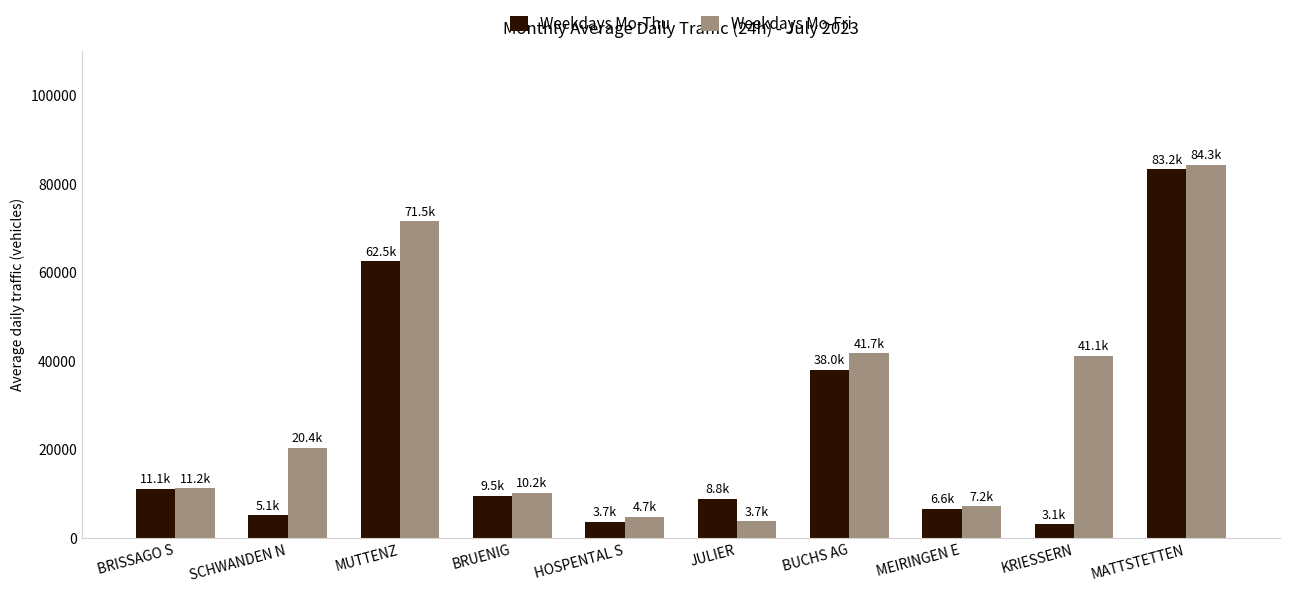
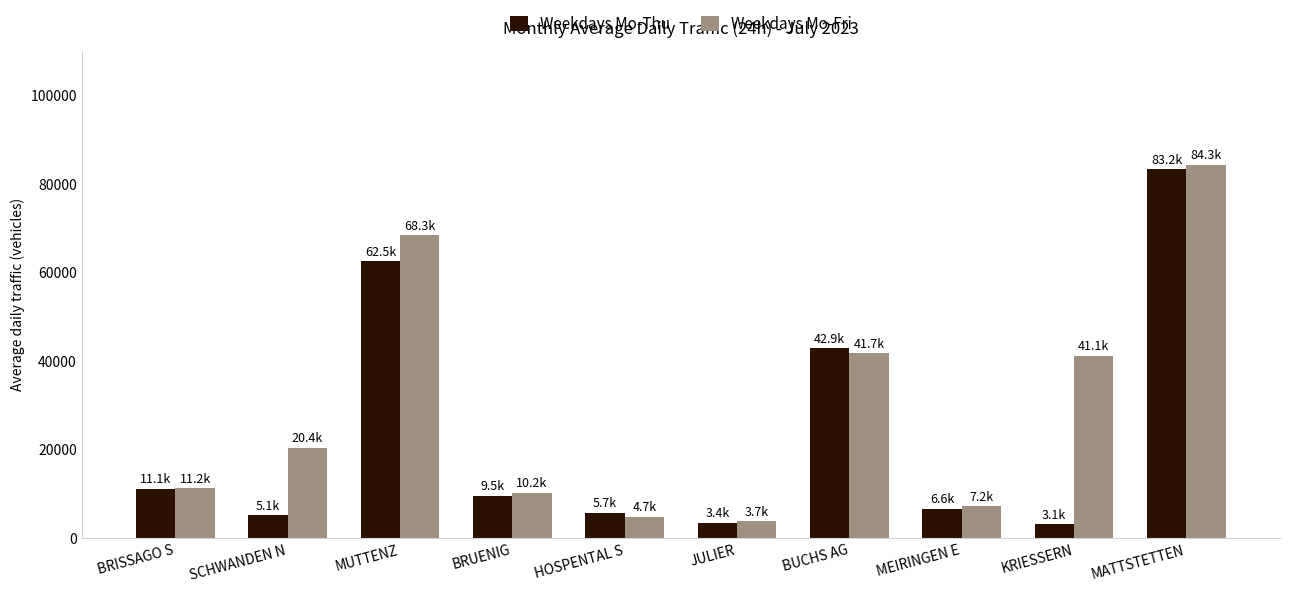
Weekdays Mo-Fri, MUTTENZ: 71.5k -> 68.3k
Weekdays Mo-Thu, HOSPENTAL S: 3.7k -> 5.7k
Weekdays Mo-Thu, JULIER: 8.8k -> 3.4k
Weekdays Mo-Thu, BUCHS AG: 38.0k -> 42.9k
